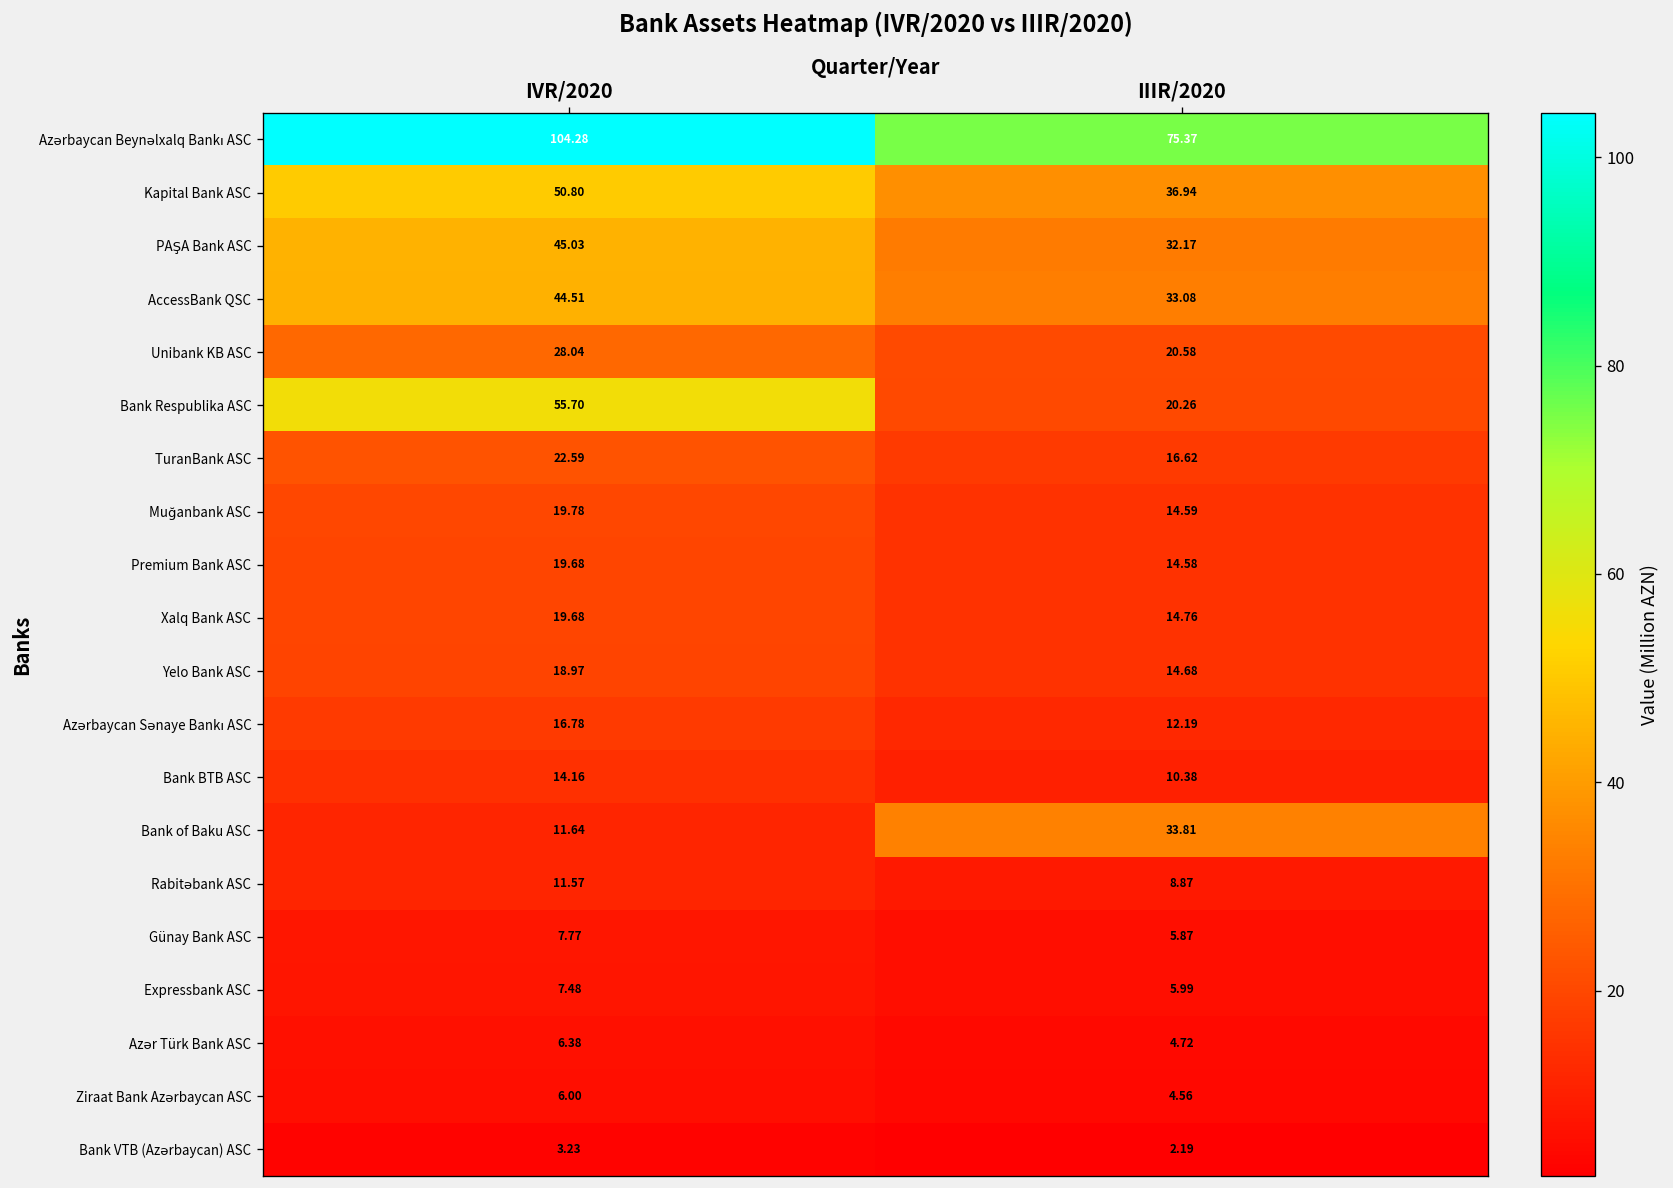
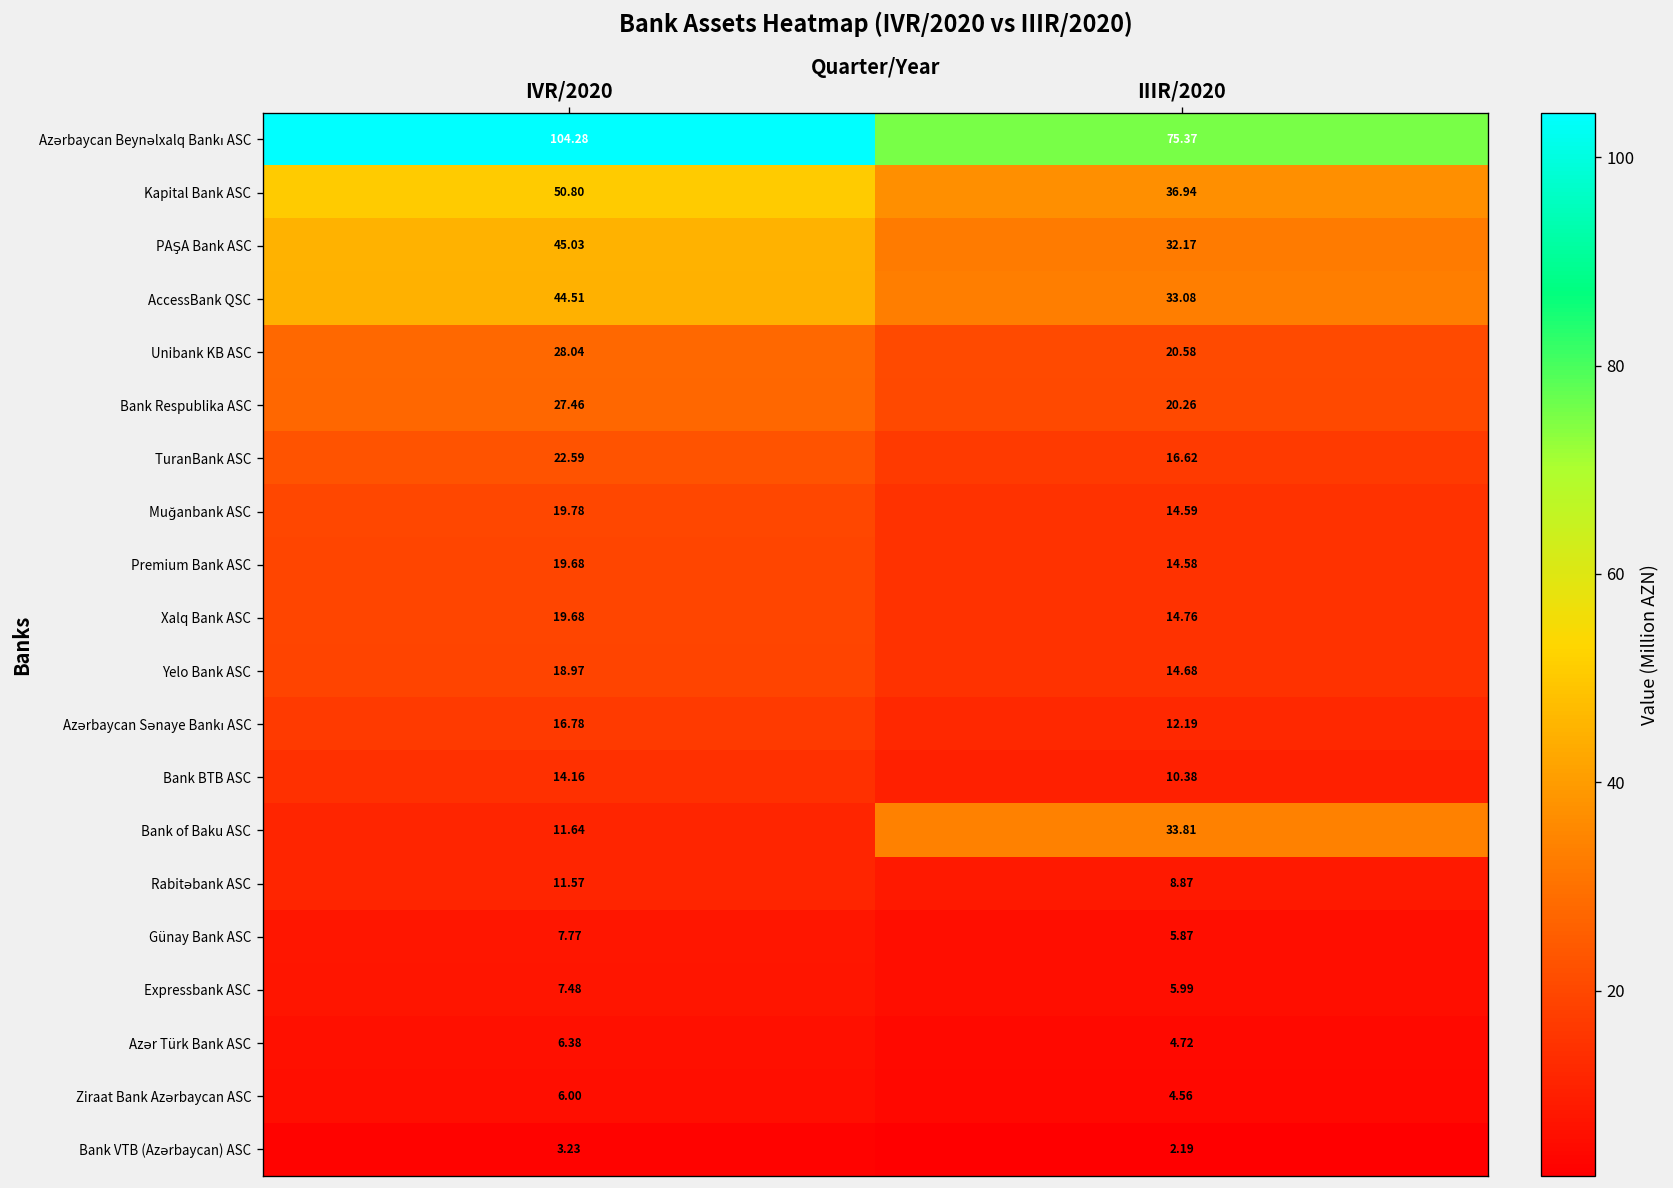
Bank Respublika ASC, IVR/2020: 55.70 -> 27.46
